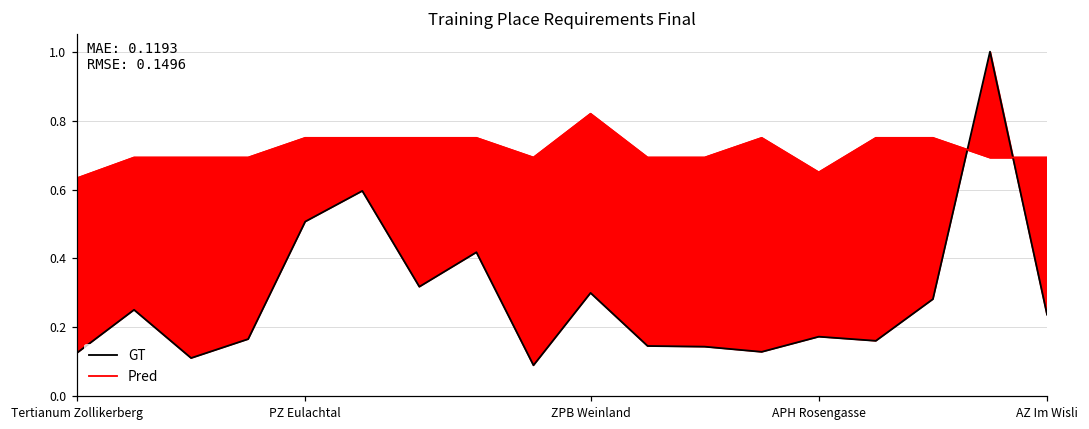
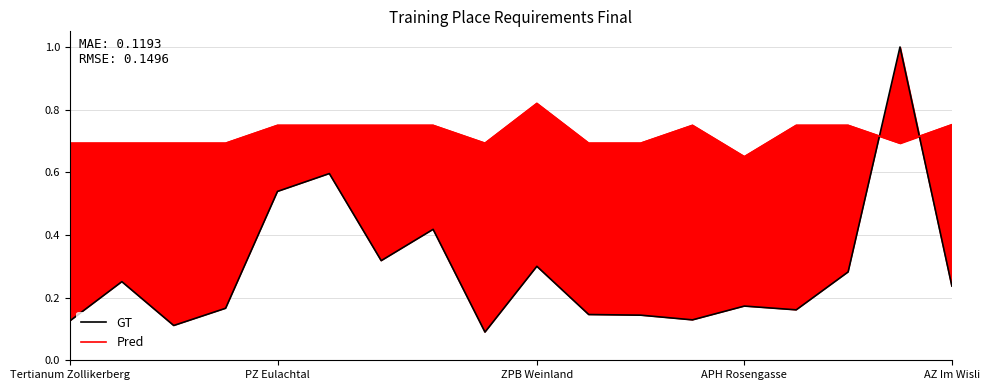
Pred, Tertianum Zollikerberg: 0.63 -> 0.69
GT, PZ Eulachtal: 0.51 -> 0.54
Pred, AZ Im Wisli: 0.69 -> 0.75
